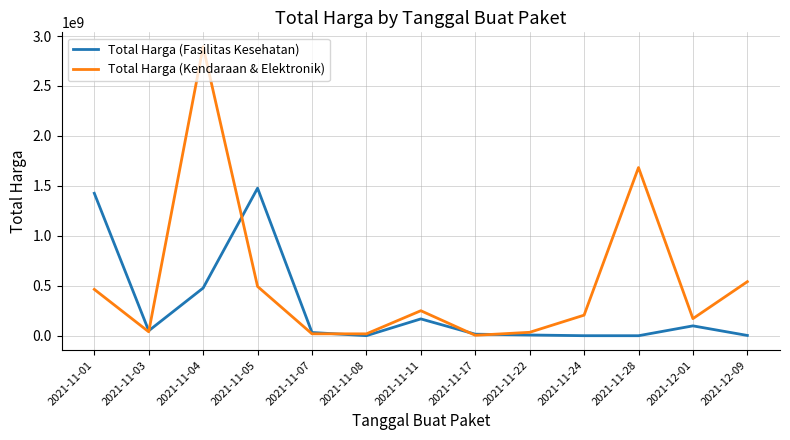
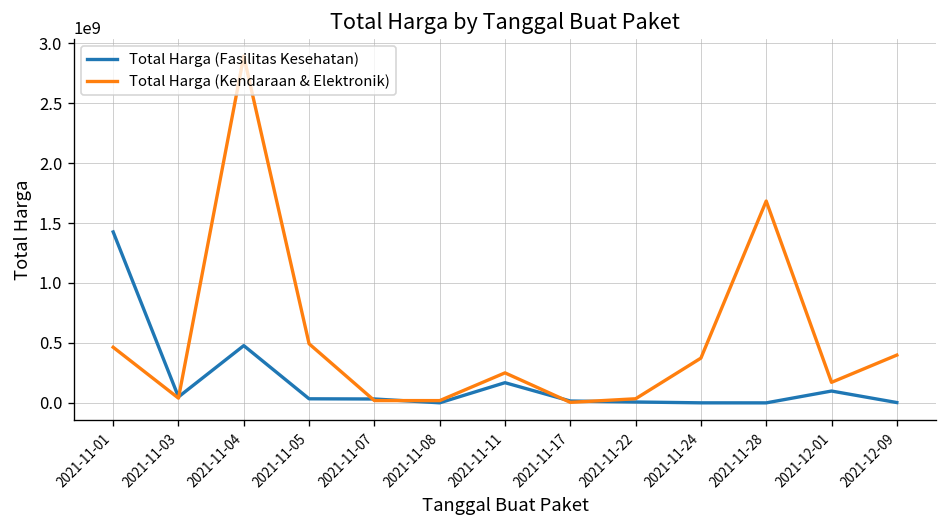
Total Harga (Fasilitas Kesehatan), 2021-11-05: 1500000000 -> 0
Total Harga (Kendaraan & Elektronik), 2021-11-24: 200000000 -> 400000000
Total Harga (Kendaraan & Elektronik), 2021-12-09: 500000000 -> 400000000
